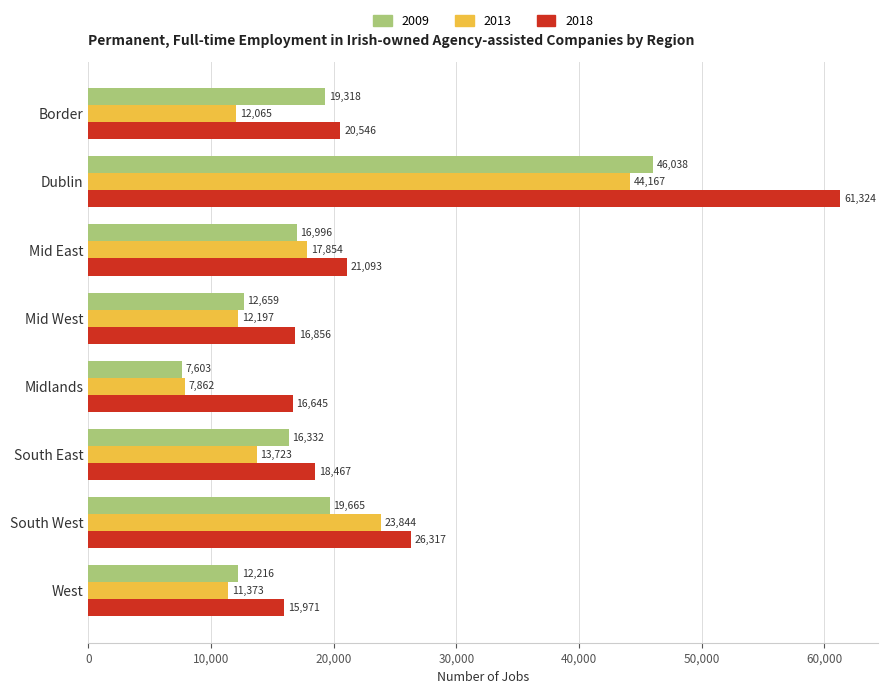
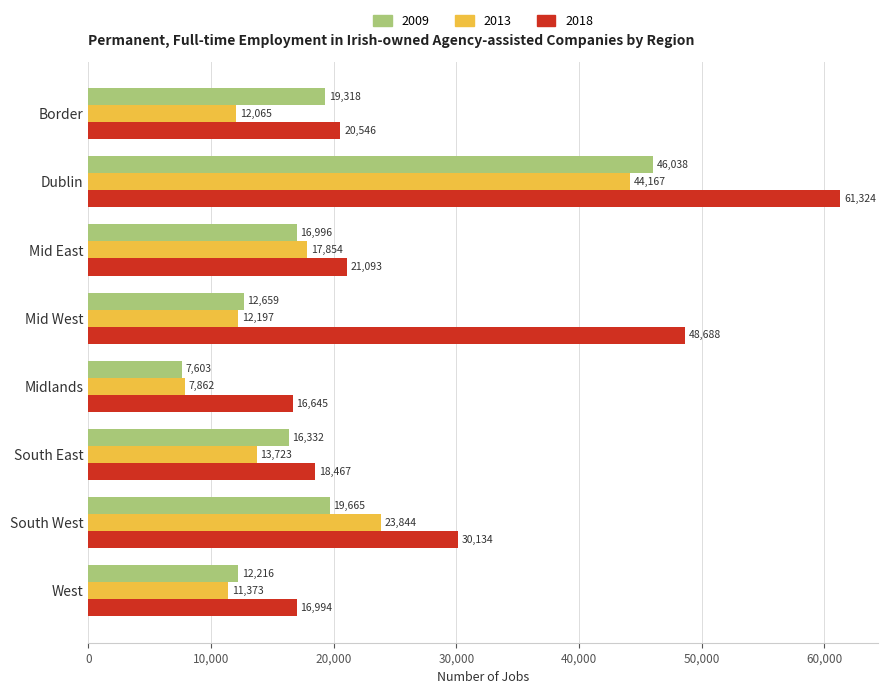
2018, Mid West: 16,856 -> 48,688
2018, South West: 26,317 -> 30,134
2018, West: 15,971 -> 16,994
